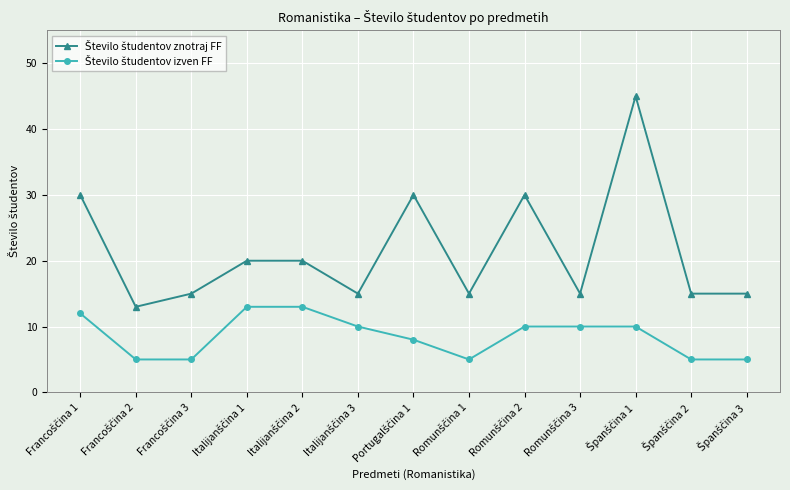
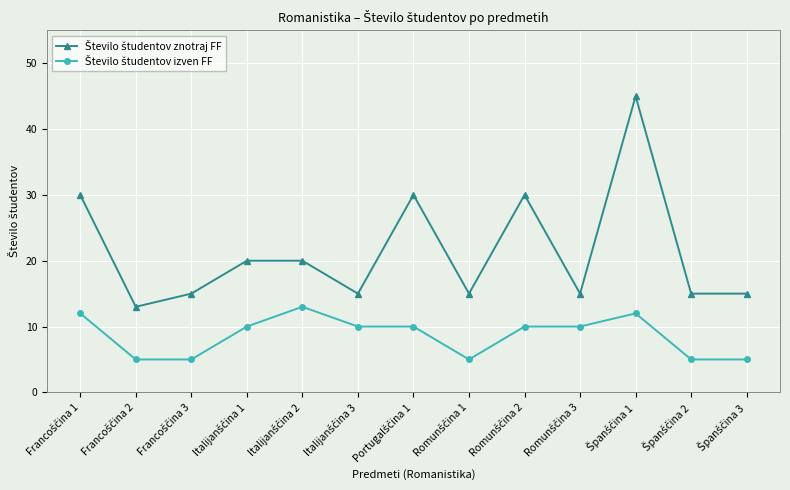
Število študentov izven FF, Italijanščina 1: 13 -> 10
Število študentov izven FF, Portugalščina 1: 8 -> 10
Število študentov izven FF, Španščina 1: 10 -> 12
